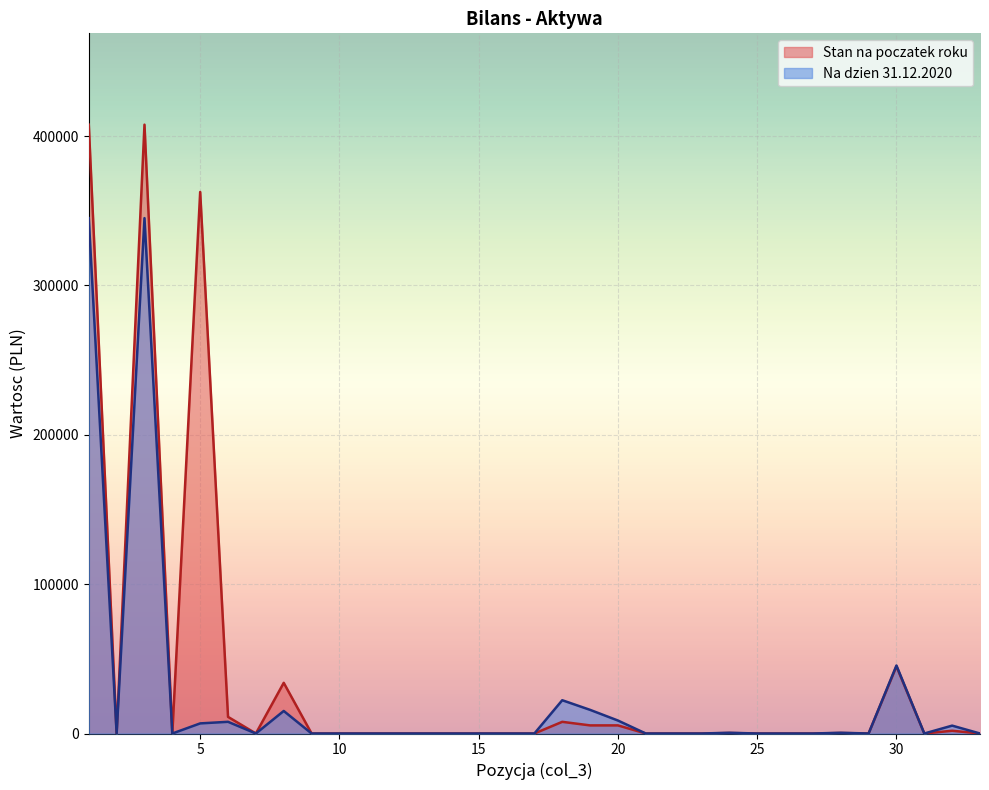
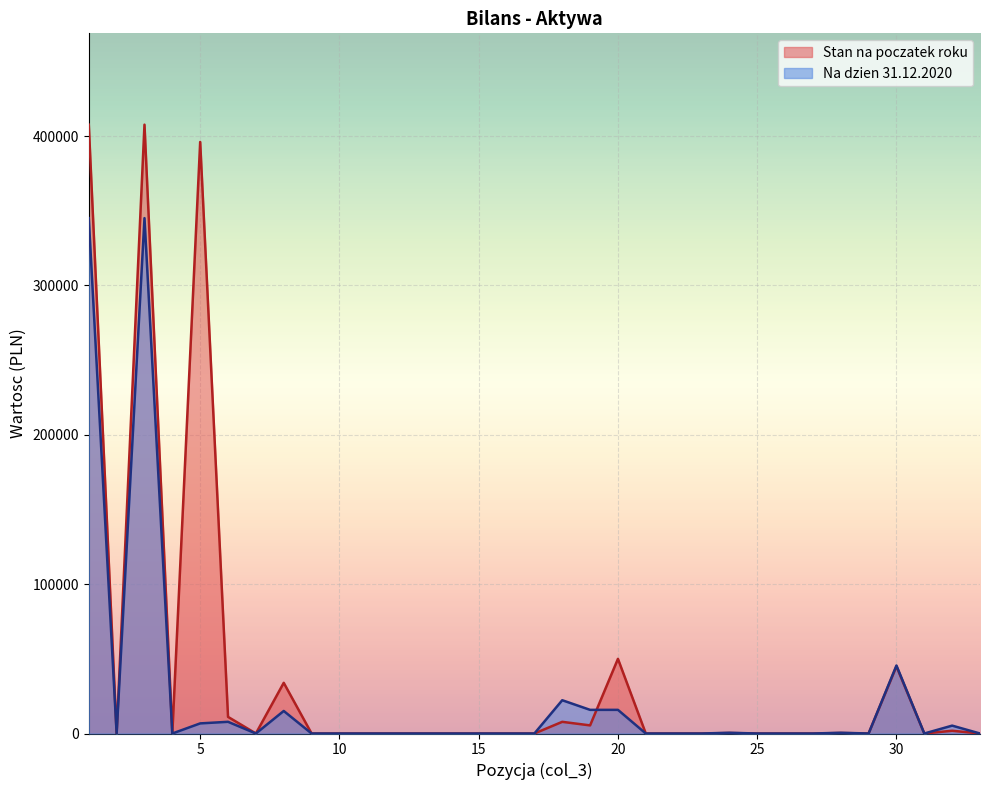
Stan na poczatek roku, 5: 363000 -> 396000
Stan na poczatek roku, 20: 5000 -> 50000
Na dzien 31.12.2020, 20: 9000 -> 16000
